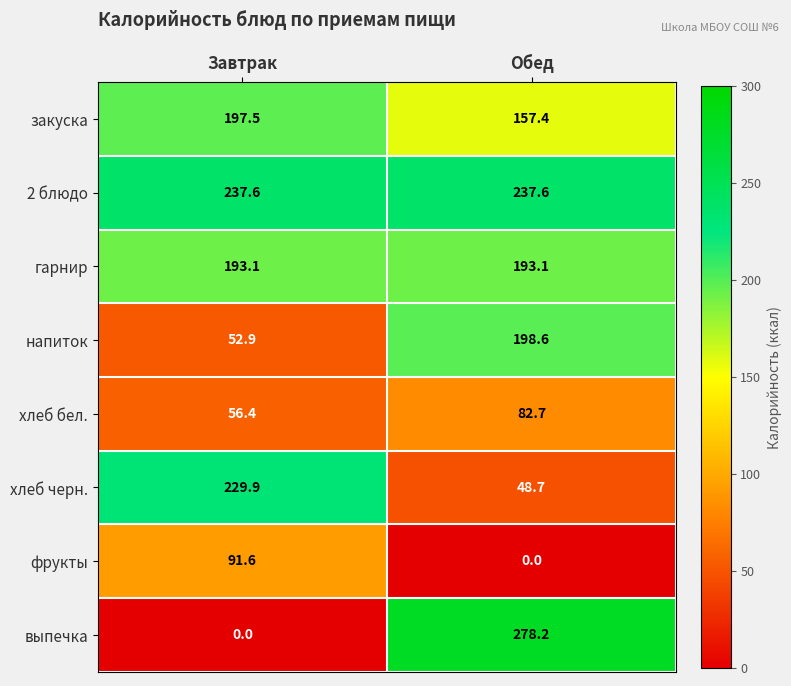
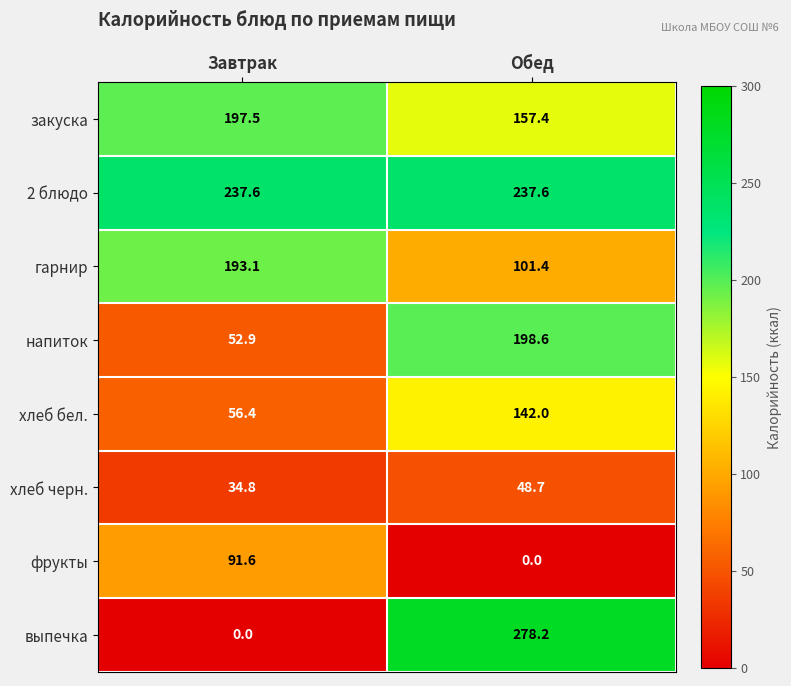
гарнир, Обед: 193.1 -> 101.4
хлеб бел., Обед: 82.7 -> 142.0
хлеб черн., Завтрак: 229.9 -> 34.8
